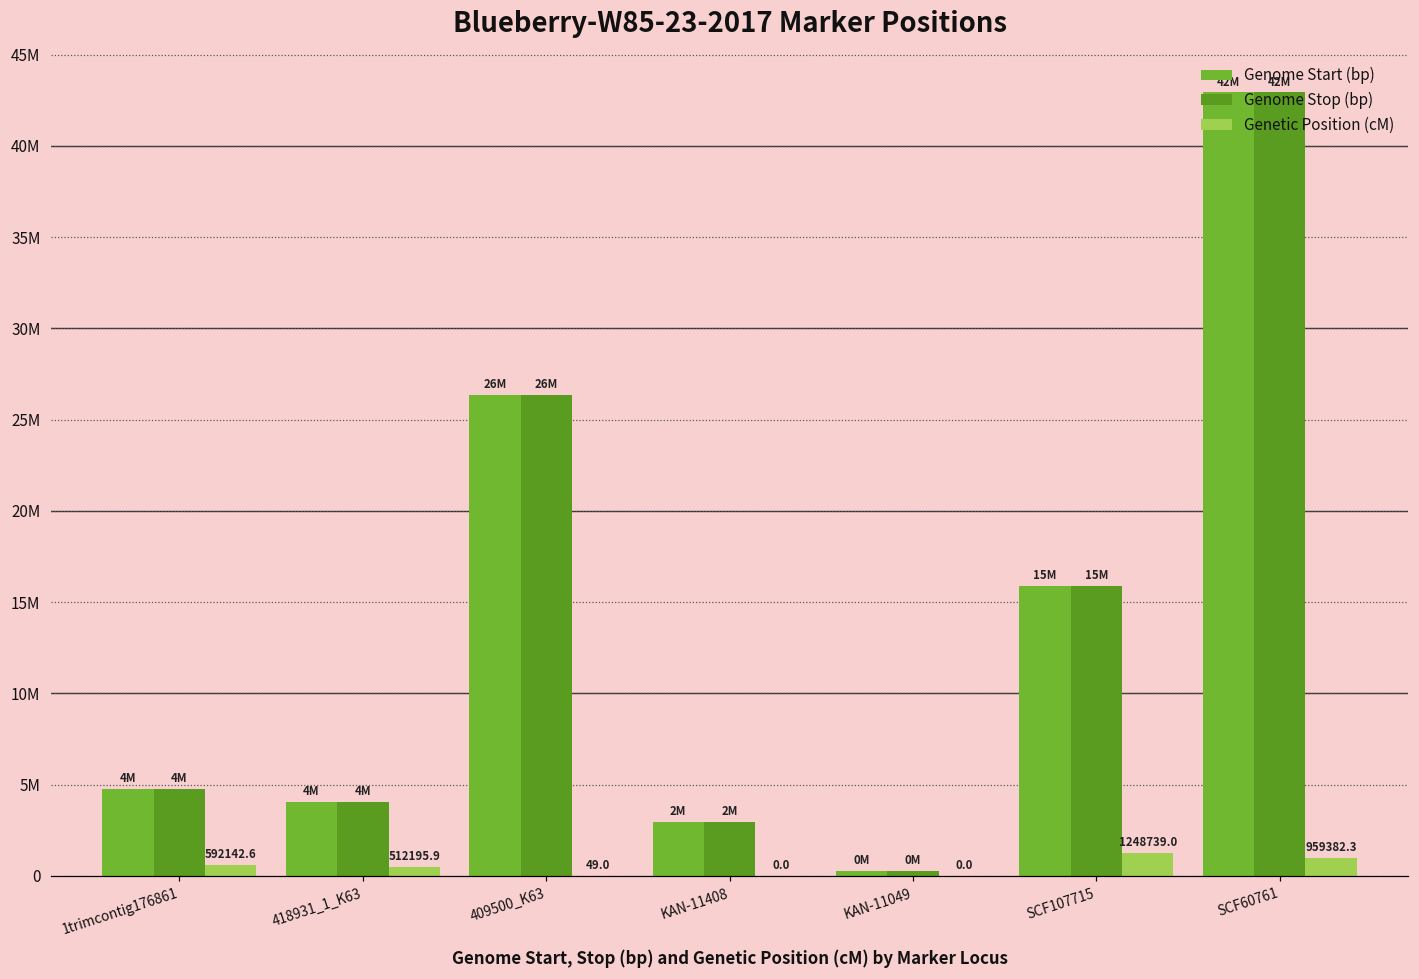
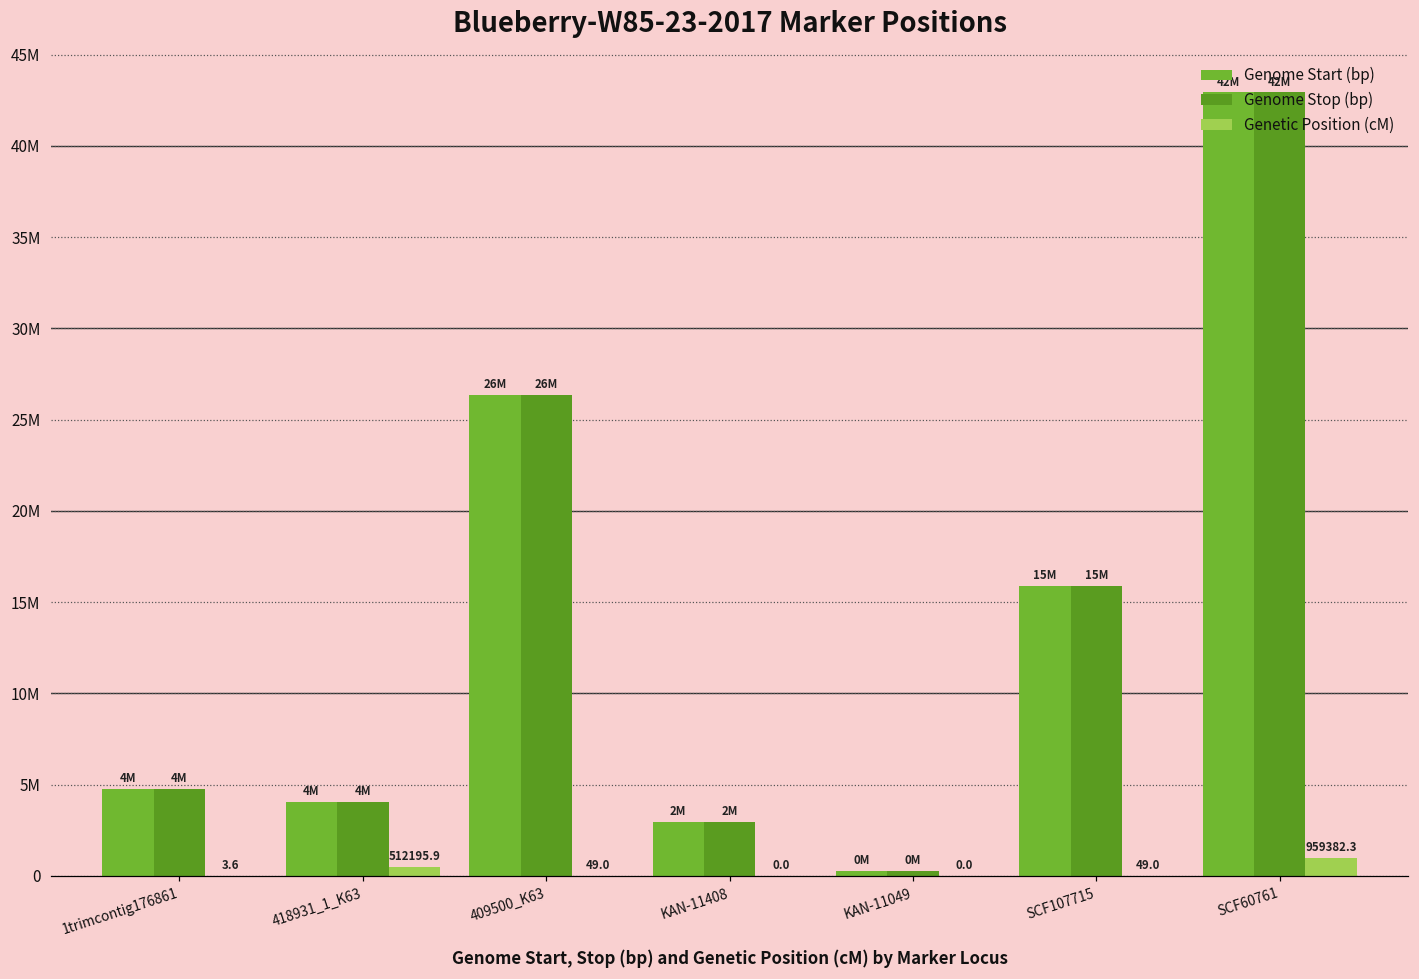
Genetic Position (cM), 1trimcontig176861: 592142.6 -> 3.6
Genetic Position (cM), SCF107715: 1248739.0 -> 49.0
